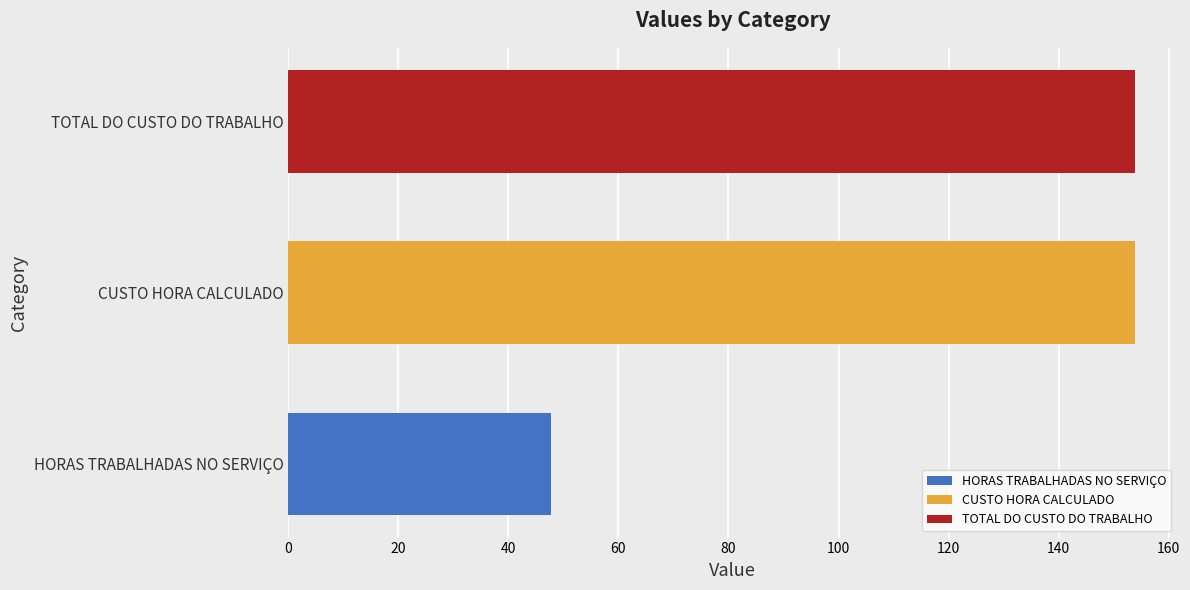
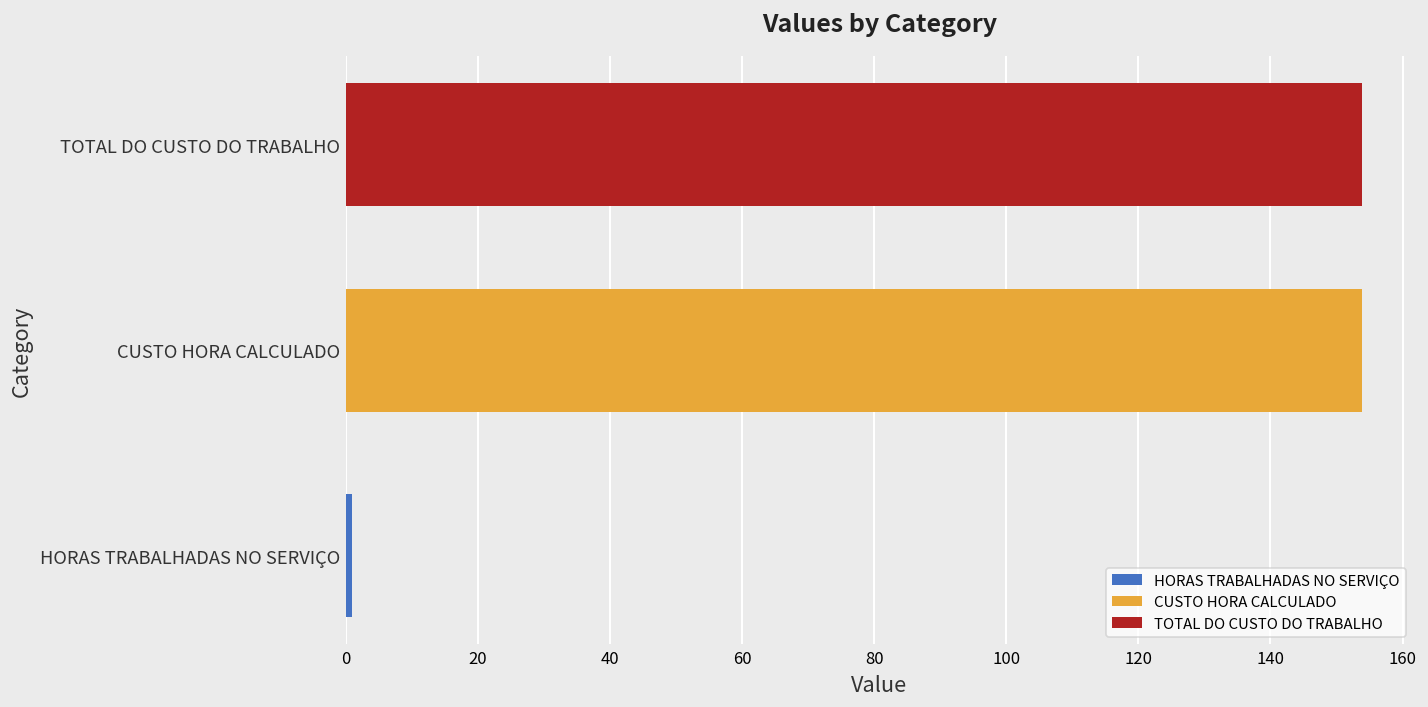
HORAS TRABALHADAS NO SERVIÇO: 48 -> 1
